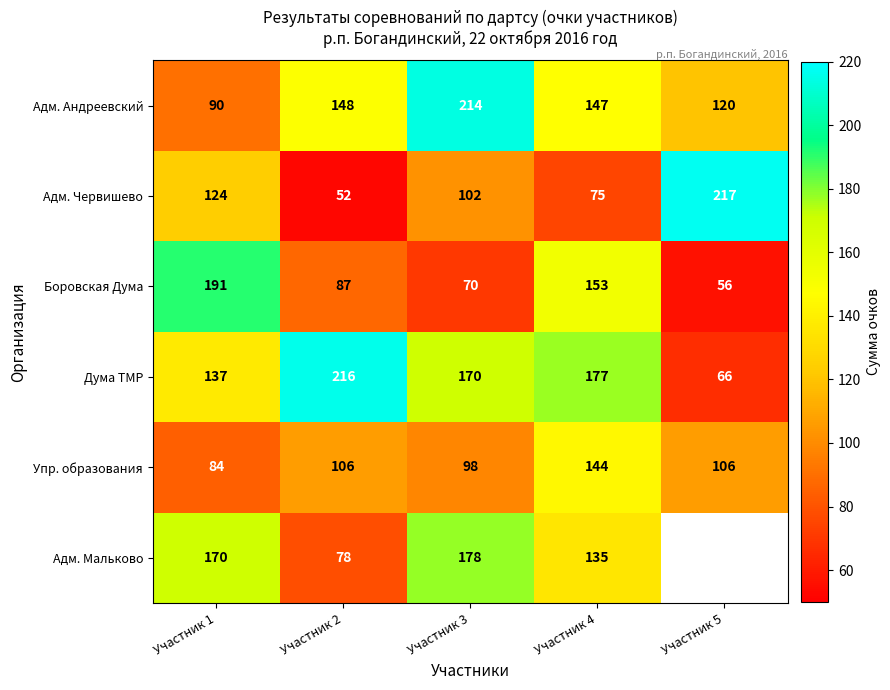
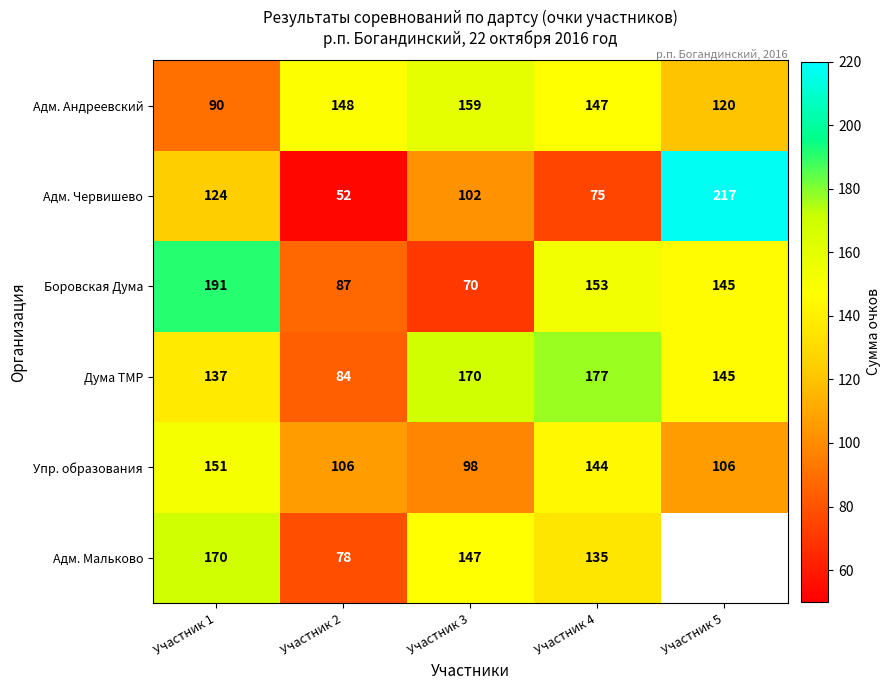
Адм. Андреевский, Участник 3: 214 -> 159
Боровская Дума, Участник 5: 56 -> 145
Дума ТМР, Участник 2: 216 -> 84
Дума ТМР, Участник 5: 66 -> 145
Упр. образования, Участник 1: 84 -> 151
Адм. Мальково, Участник 3: 178 -> 147
